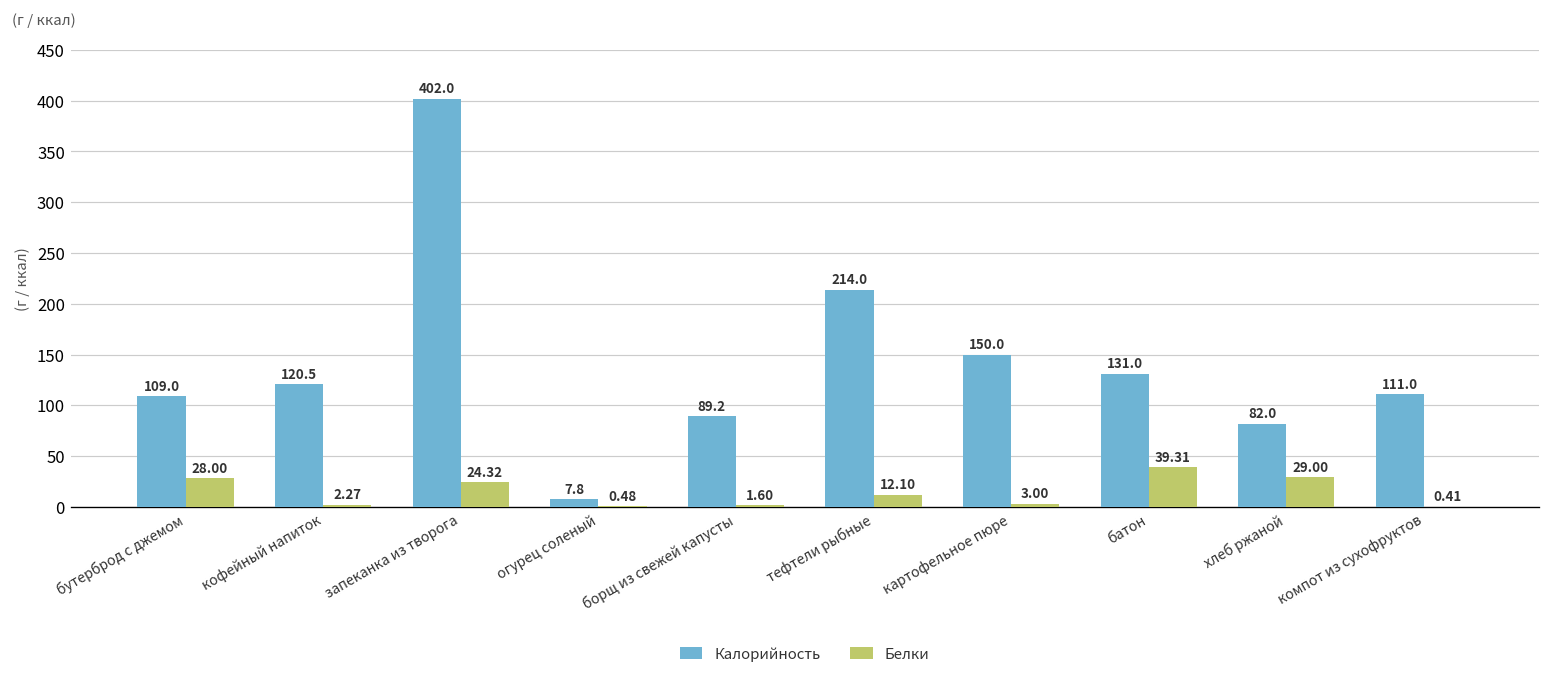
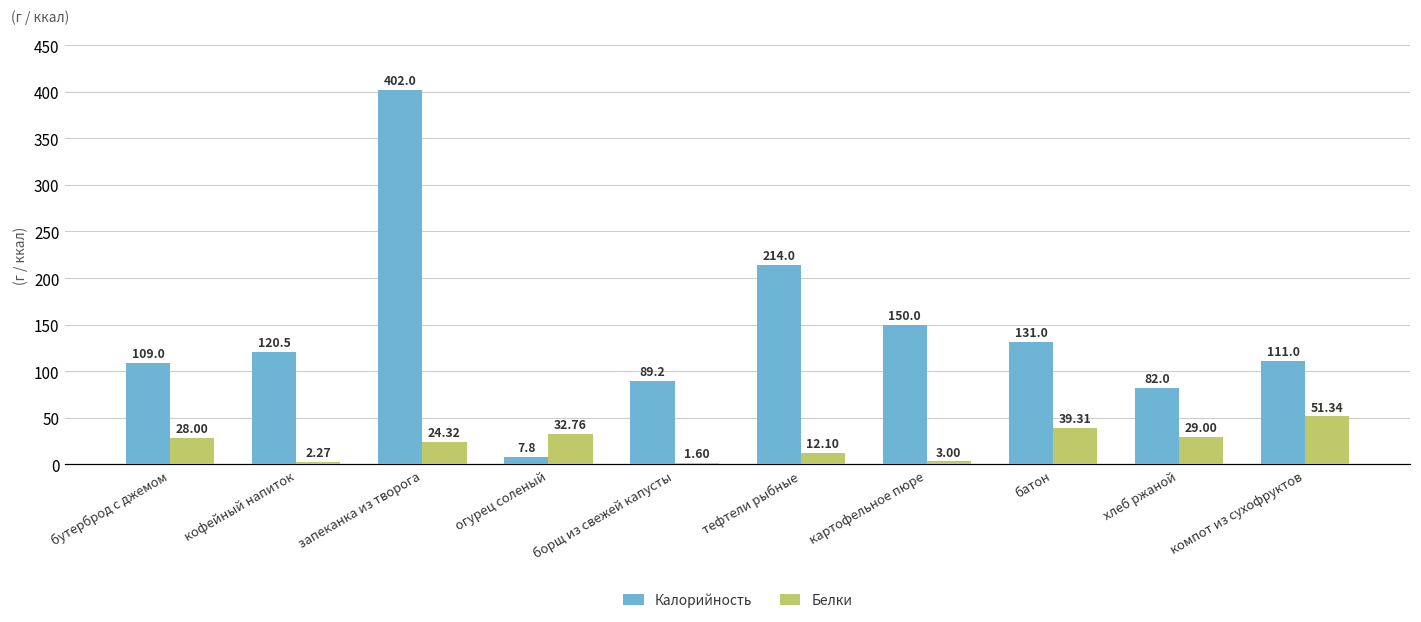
Белки, огурец соленый: 0.48 -> 32.76
Белки, компот из сухофруктов: 0.41 -> 51.34
